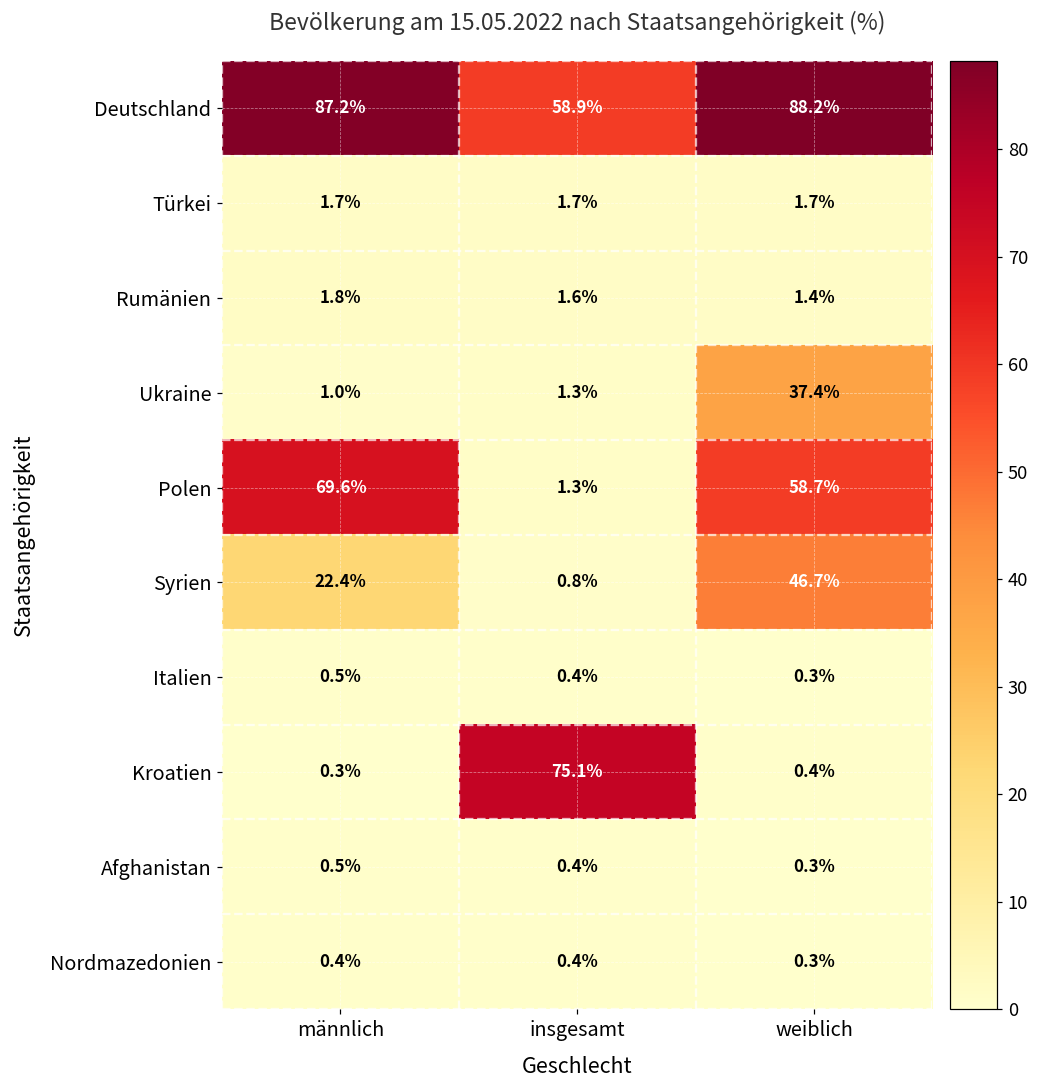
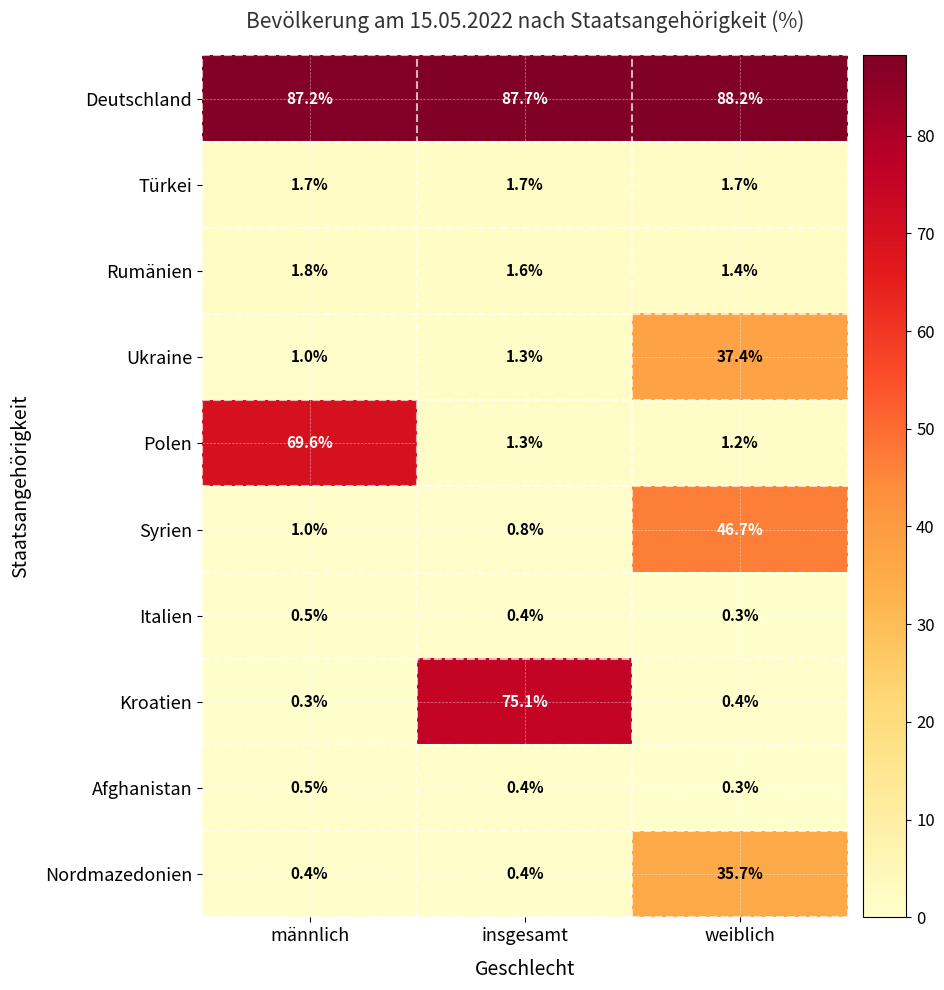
Deutschland, insgesamt: 58.9% -> 87.7%
Polen, weiblich: 58.7% -> 1.2%
Syrien, männlich: 22.4% -> 1.0%
Nordmazedonien, weiblich: 0.3% -> 35.7%
